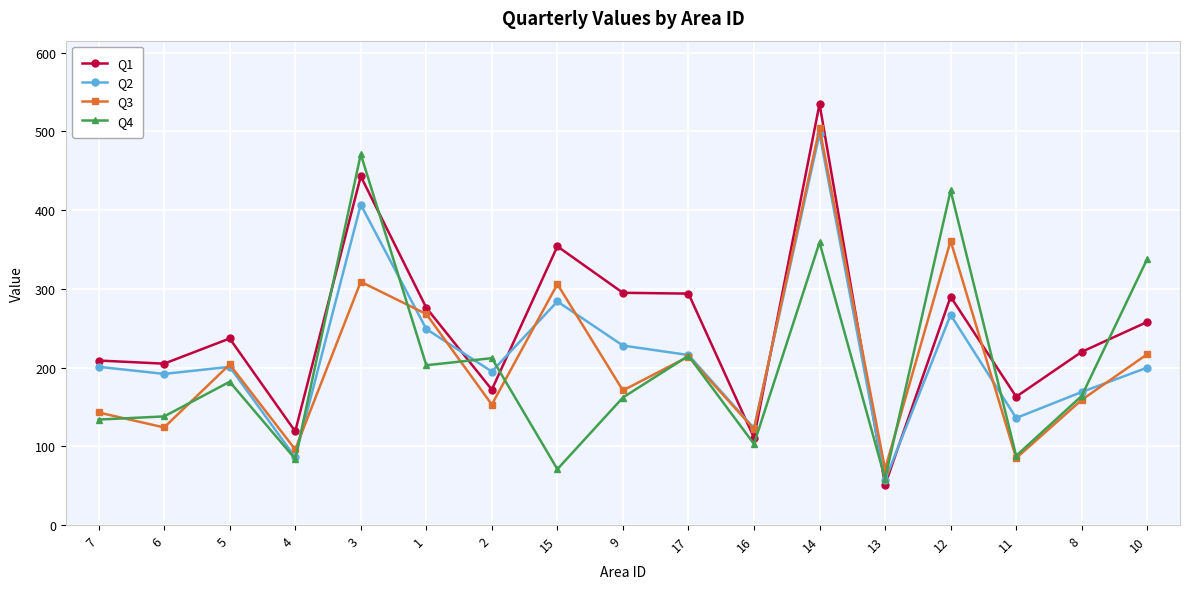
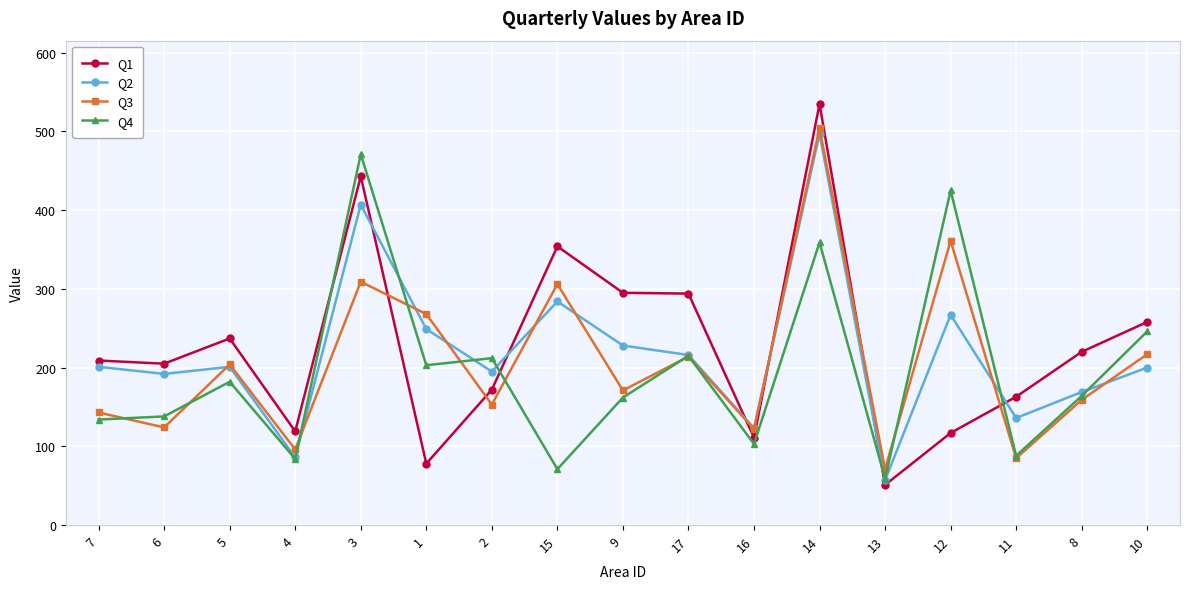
Q1, 1: 280 -> 80
Q1, 12: 290 -> 120
Q4, 10: 340 -> 250
